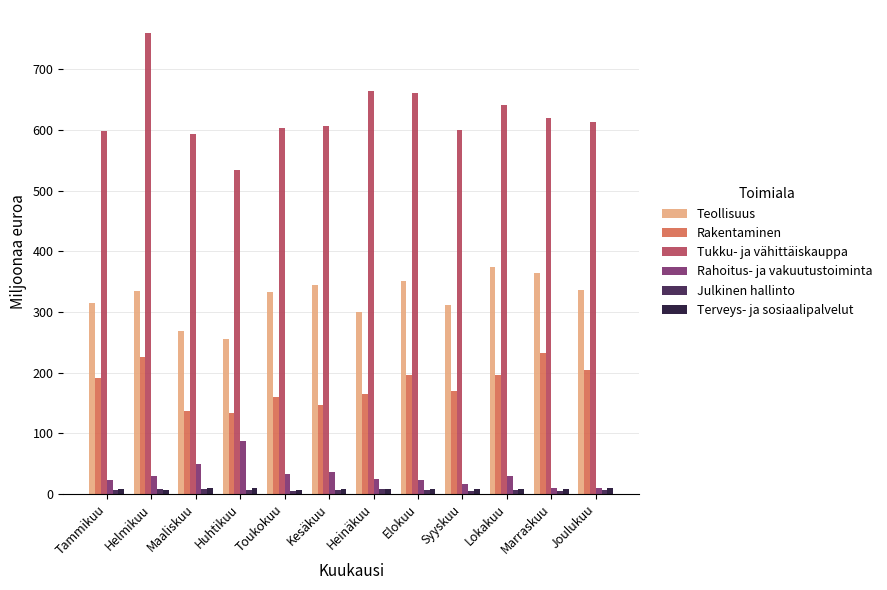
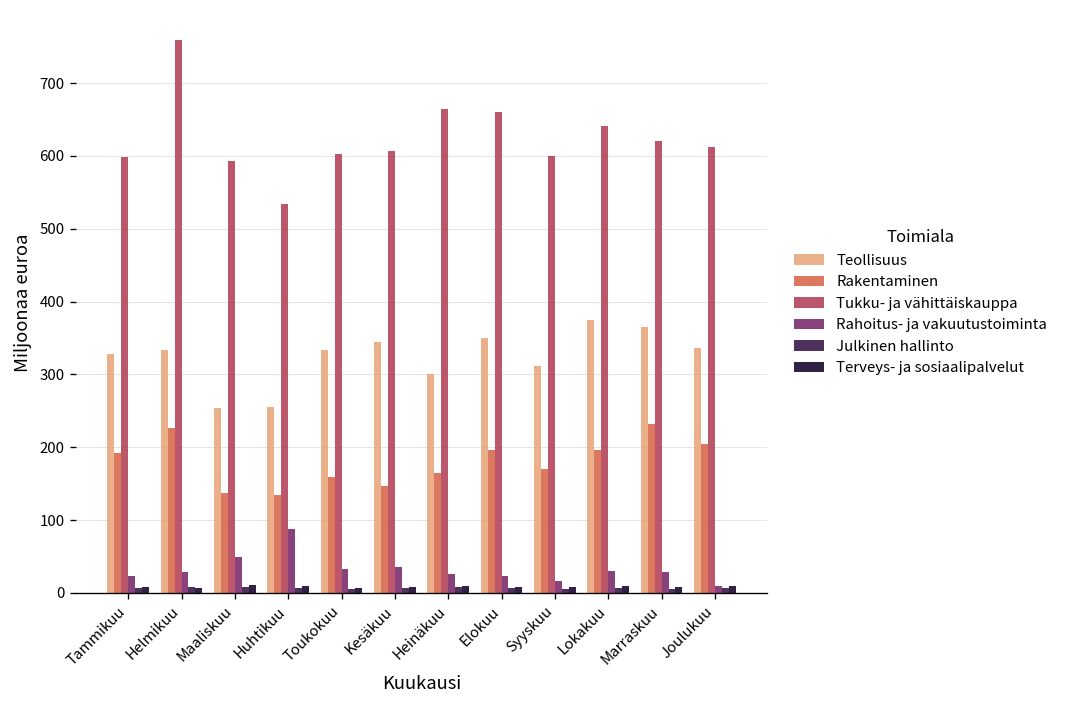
Teollisuus, Tammikuu: 310 -> 330
Teollisuus, Maaliskuu: 270 -> 250
Rahoitus- ja vakuutustoiminta, Marraskuu: 10 -> 30
